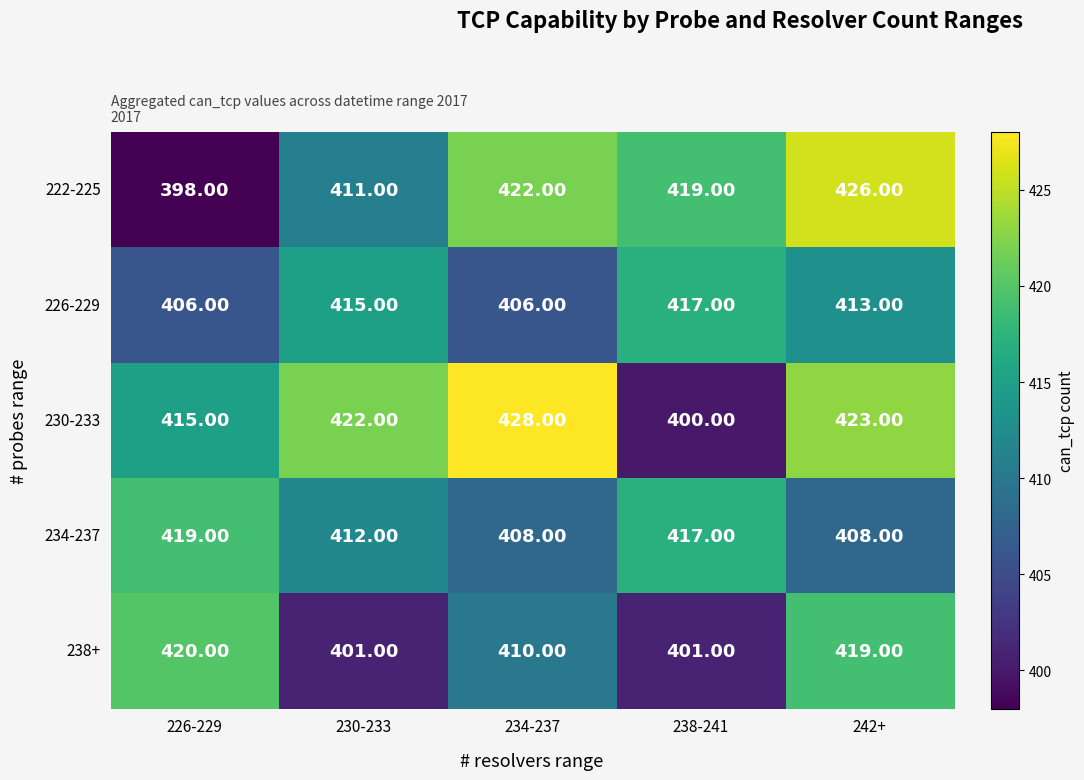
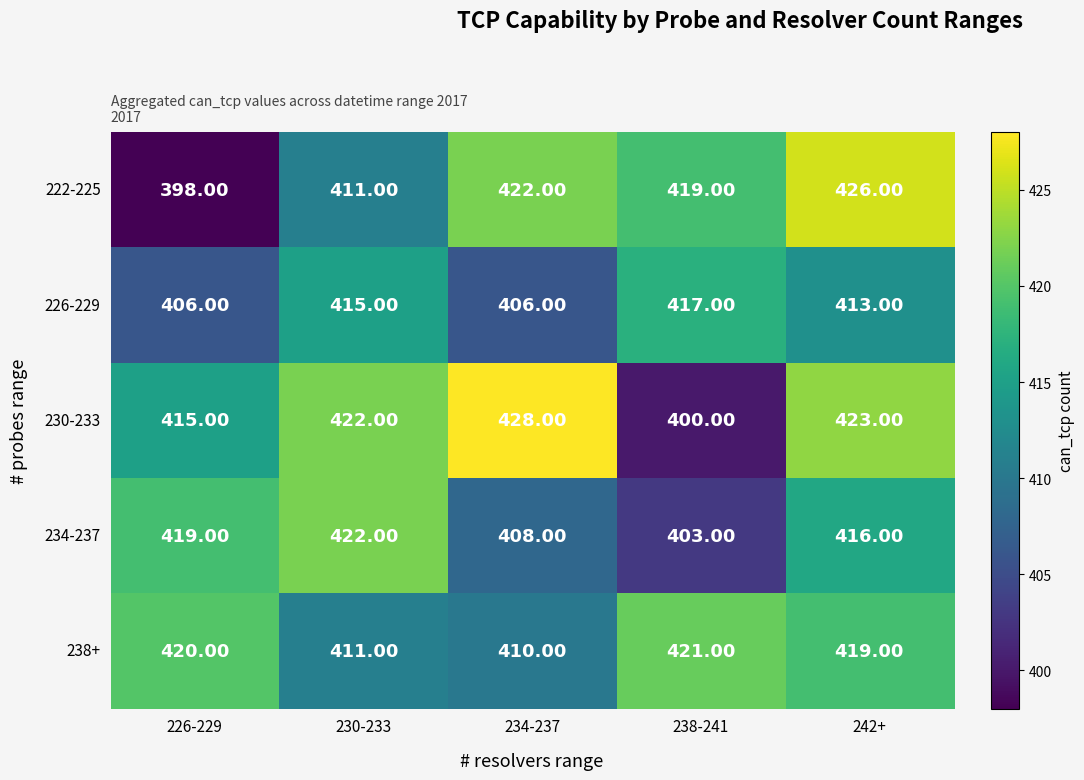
234-237, 230-233: 412.00 -> 422.00
234-237, 238-241: 417.00 -> 403.00
234-237, 242+: 408.00 -> 416.00
238+, 230-233: 401.00 -> 411.00
238+, 238-241: 401.00 -> 421.00
